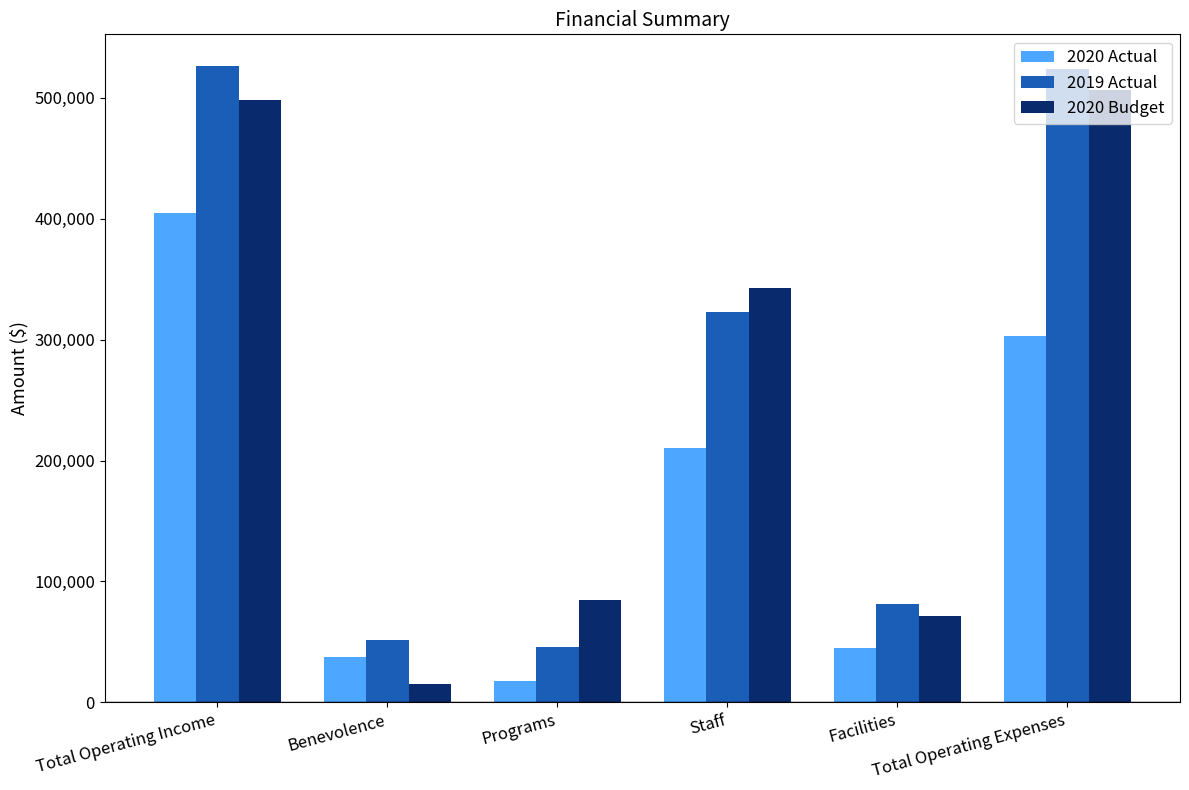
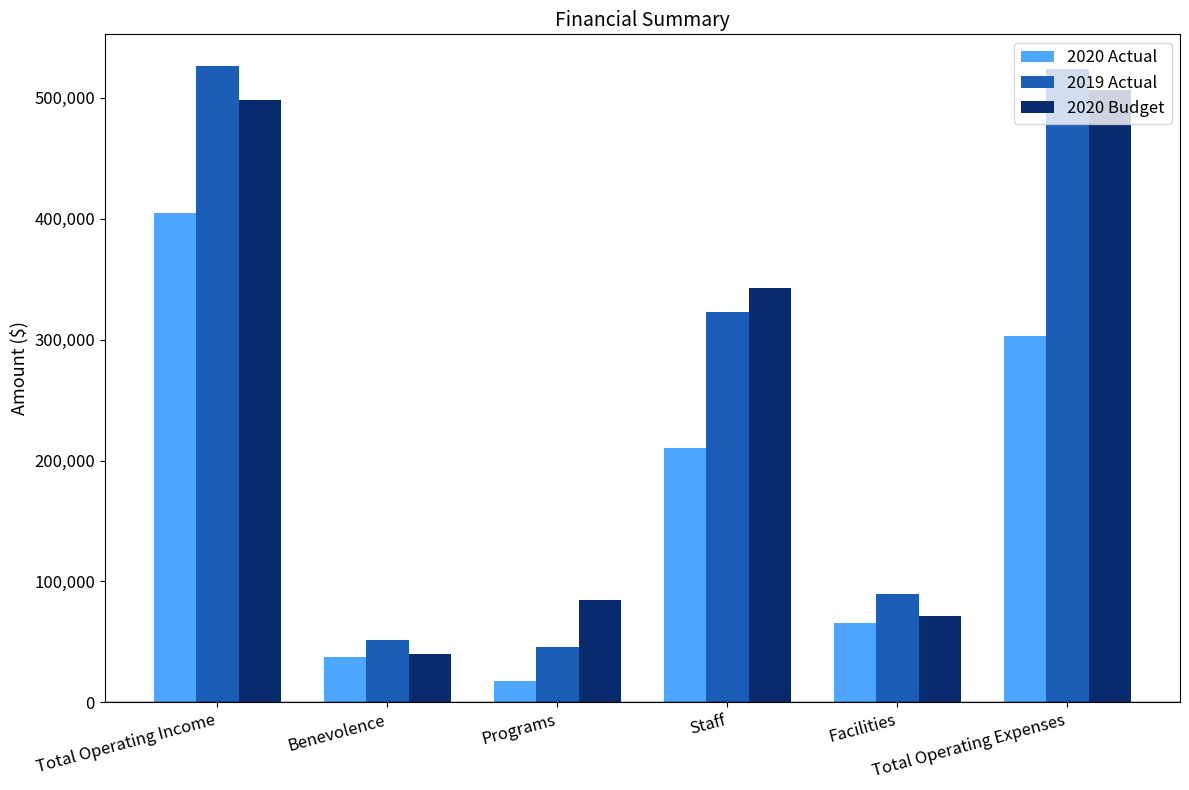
2020 Budget, Benevolence: 15,000 -> 40,000
2020 Actual, Facilities: 45,000 -> 65,000
2019 Actual, Facilities: 82,000 -> 89,000
